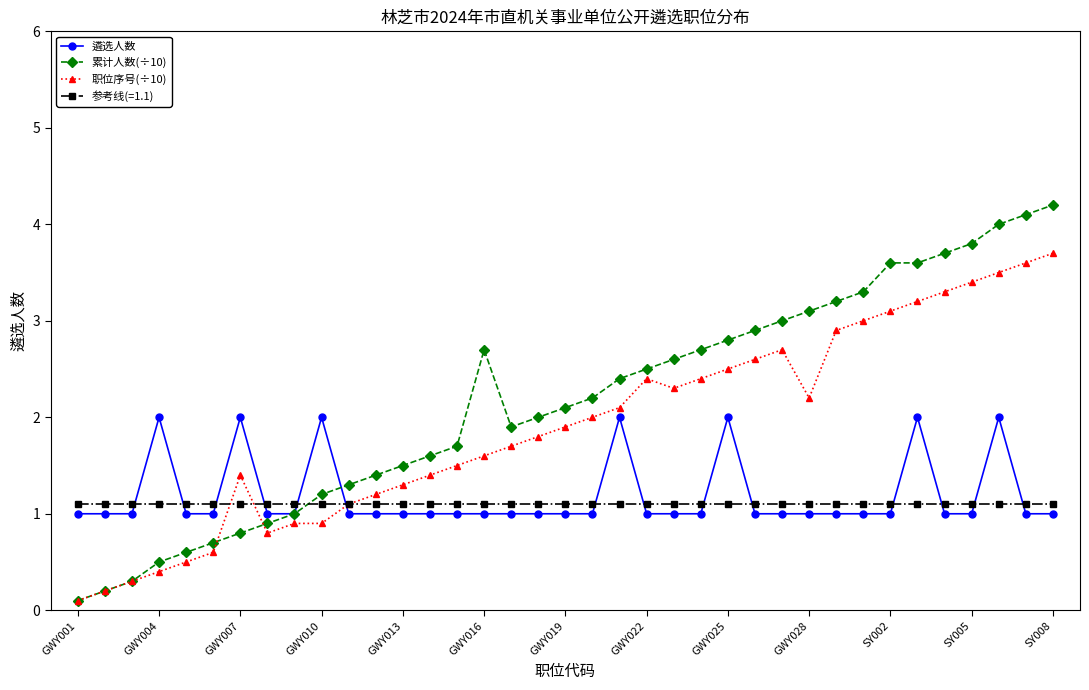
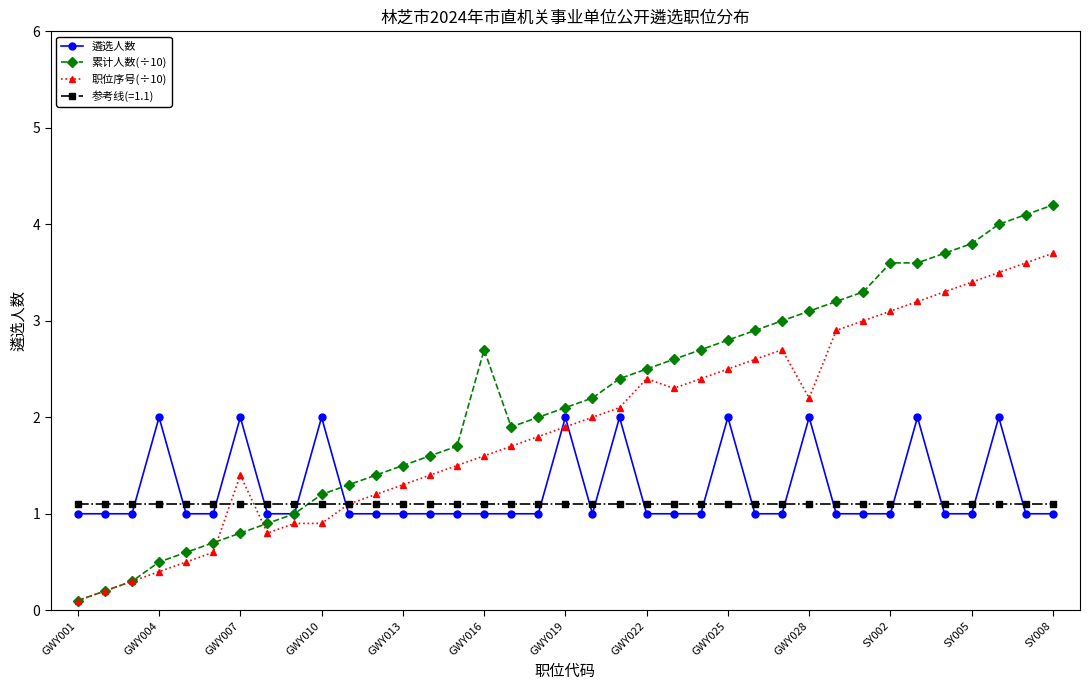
遴选人数, GWY019: 1 -> 2
遴选人数, GWY028: 1 -> 2
